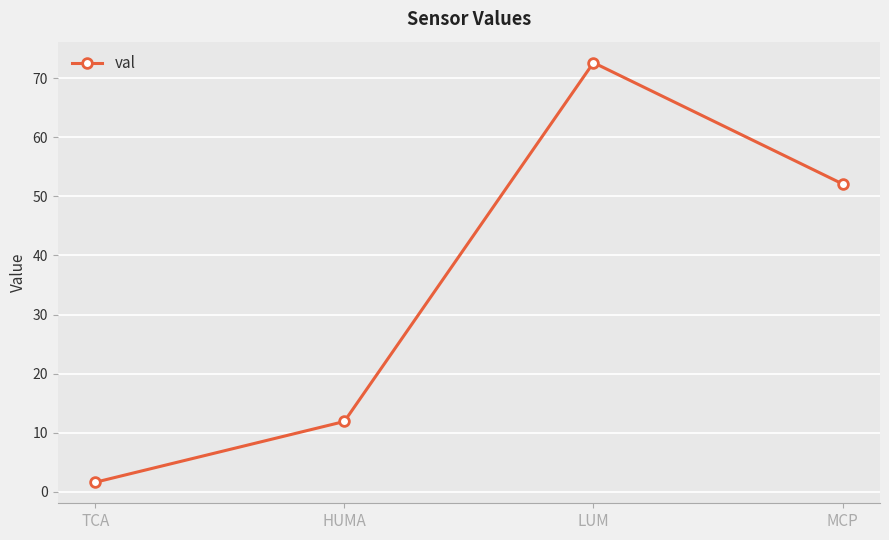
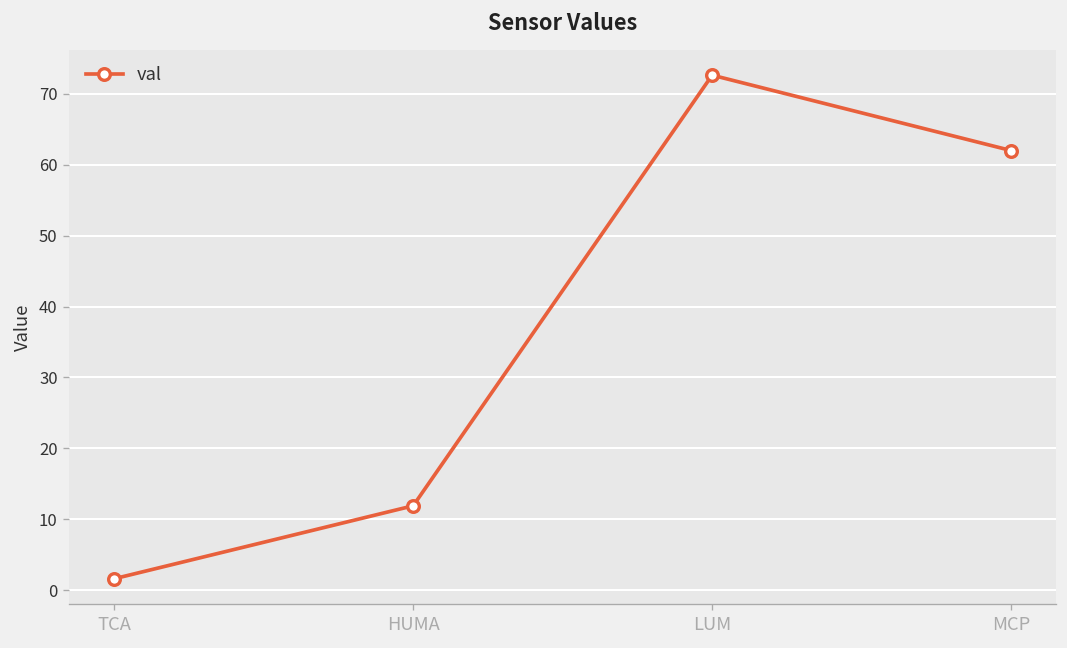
MCP: 52 -> 62
